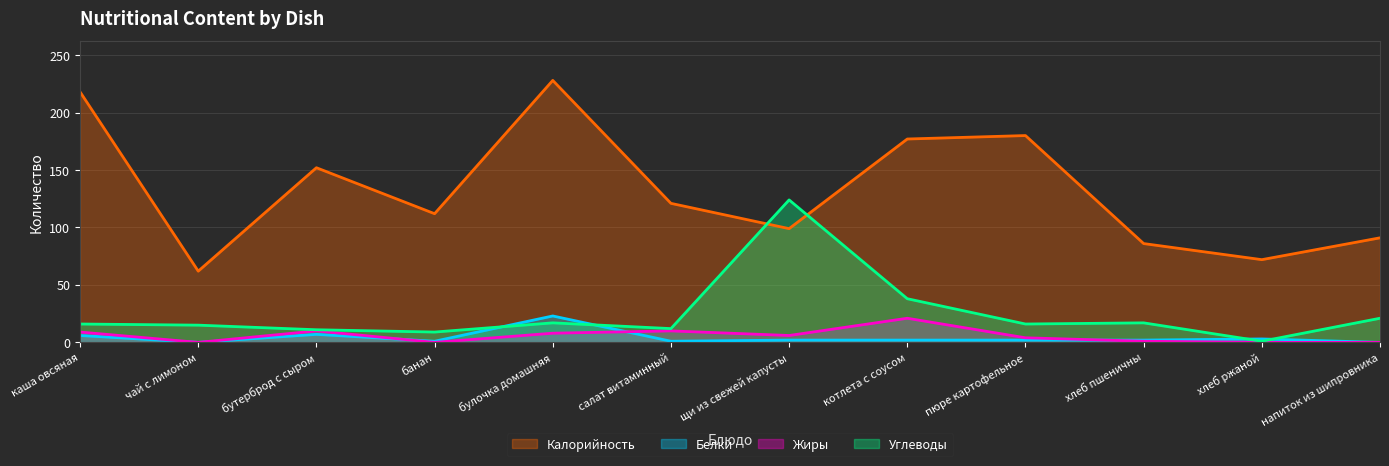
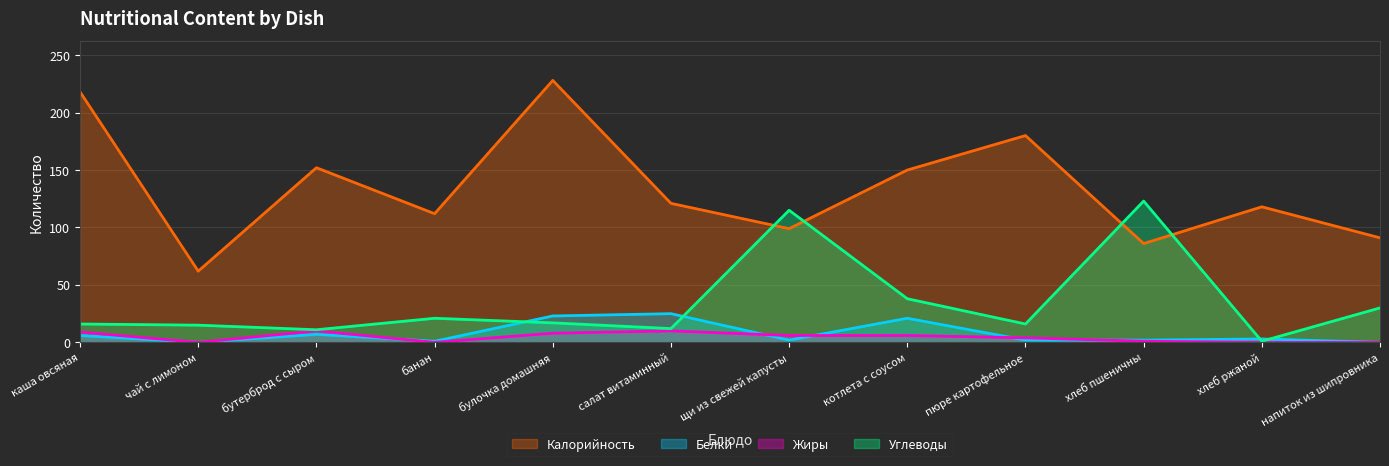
Углеводы, банан: 9 -> 21
Белки, салат витаминный: 1 -> 25
Углеводы, щи из свежей капусты: 124 -> 115
Калорийность, котлета с соусом: 177 -> 150
Белки, котлета с соусом: 2 -> 21
Жиры, котлета с соусом: 21 -> 6
Углеводы, хлеб пшеничны: 17 -> 123
Калорийность, хлеб ржаной: 72 -> 118
Углеводы, напиток из шипровника: 21 -> 30
